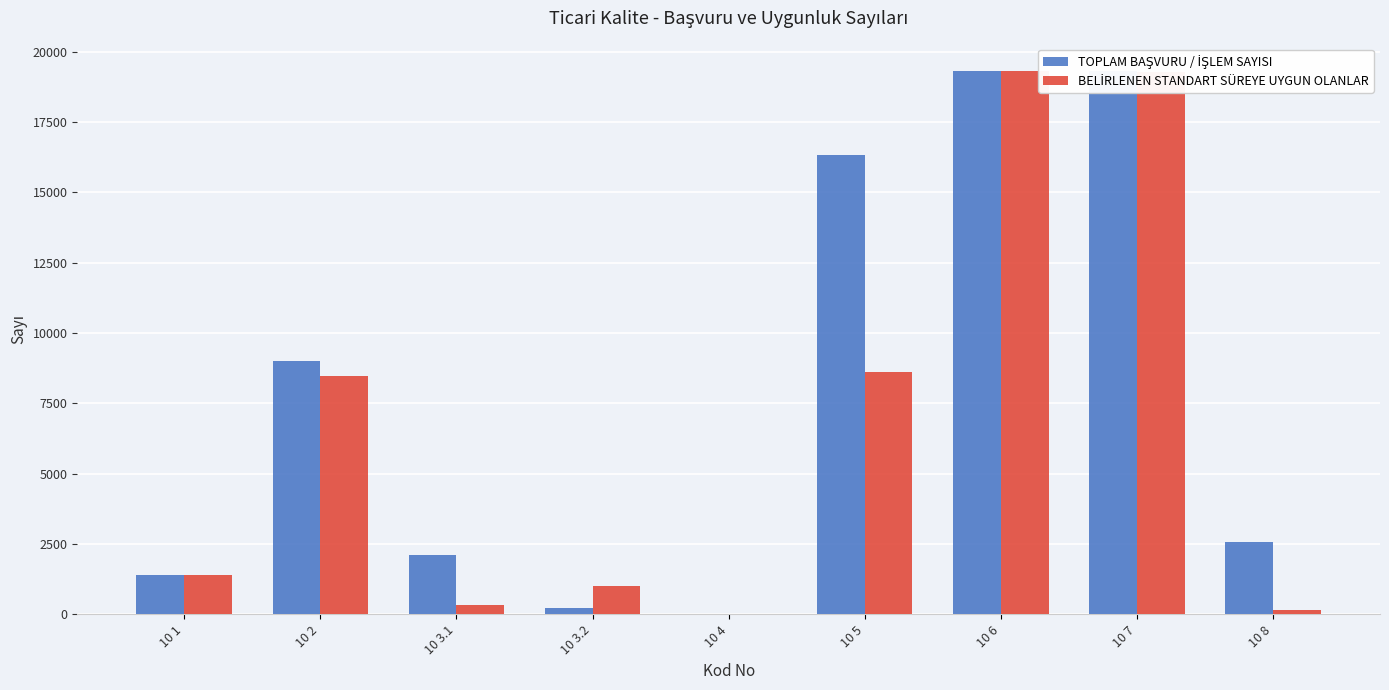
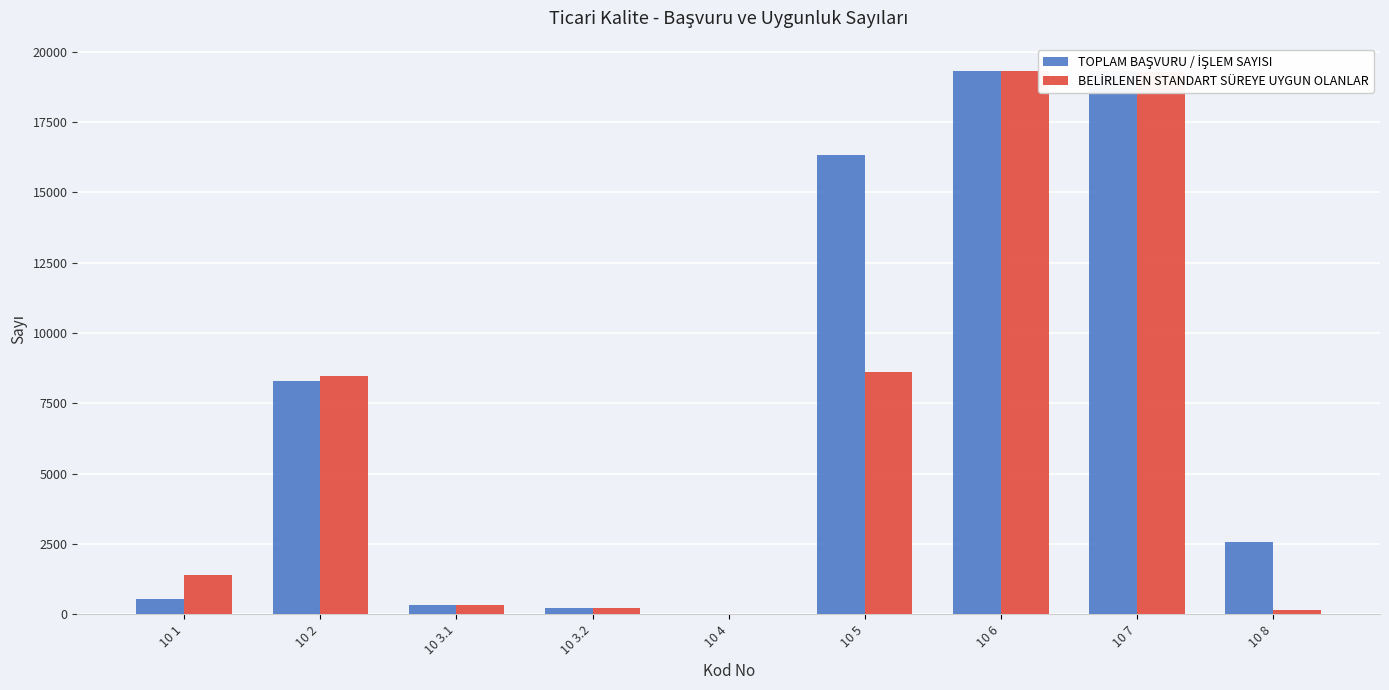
TOPLAM BAŞVURU / İŞLEM SAYISI, 10 1: 1400 -> 500
TOPLAM BAŞVURU / İŞLEM SAYISI, 10 2: 9000 -> 8300
TOPLAM BAŞVURU / İŞLEM SAYISI, 10 3.1: 2100 -> 300
BELİRLENEN STANDART SÜREYE UYGUN OLANLAR, 10 3.2: 1000 -> 200
